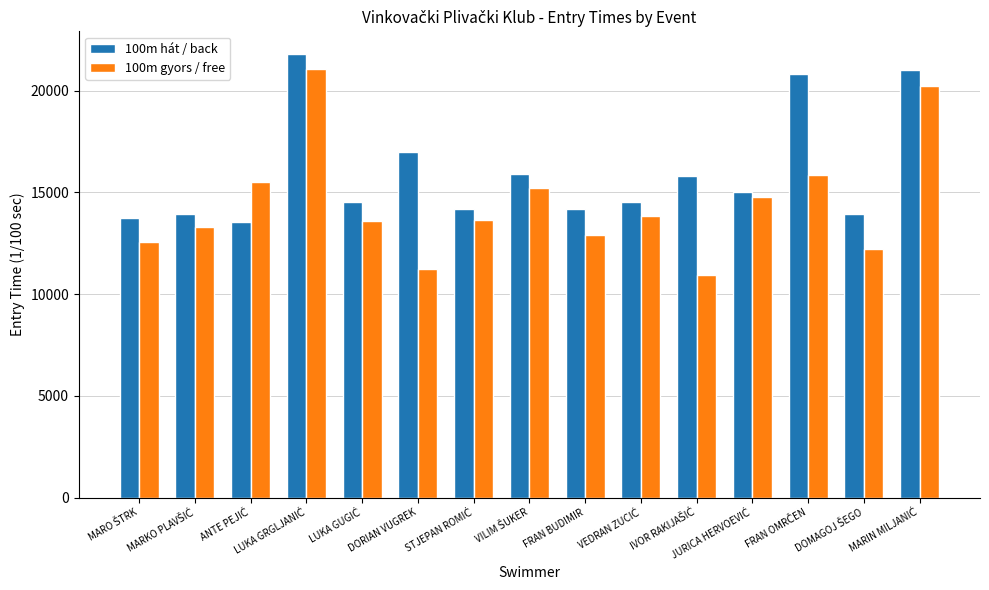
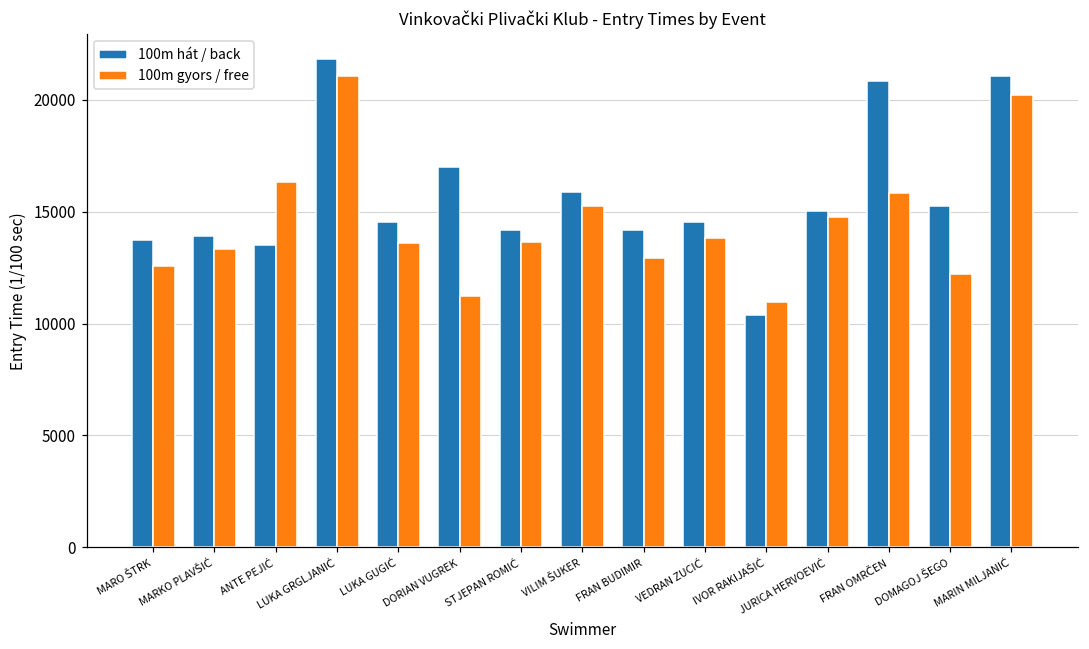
100m gyors / free, ANTE PEJIĆ: 15500 -> 16300
100m hát / back, IVOR RAKIJAŠIĆ: 15800 -> 10400
100m hát / back, DOMAGOJ ŠEGO: 13900 -> 15200
